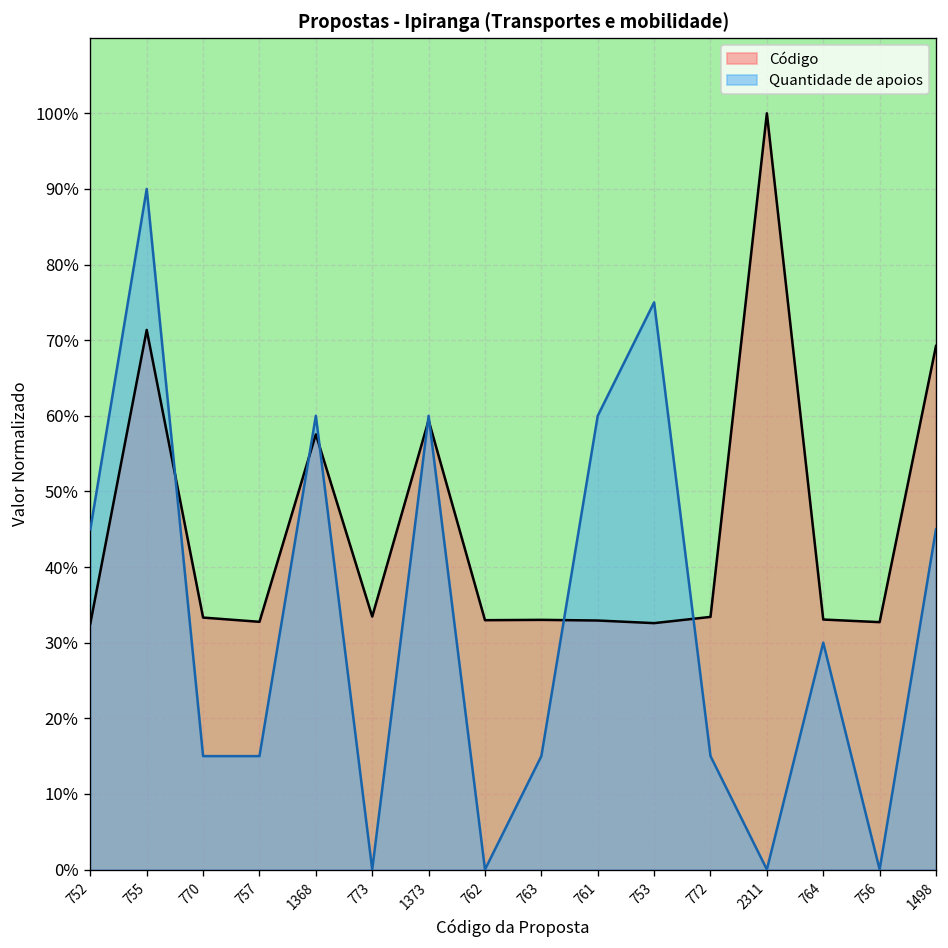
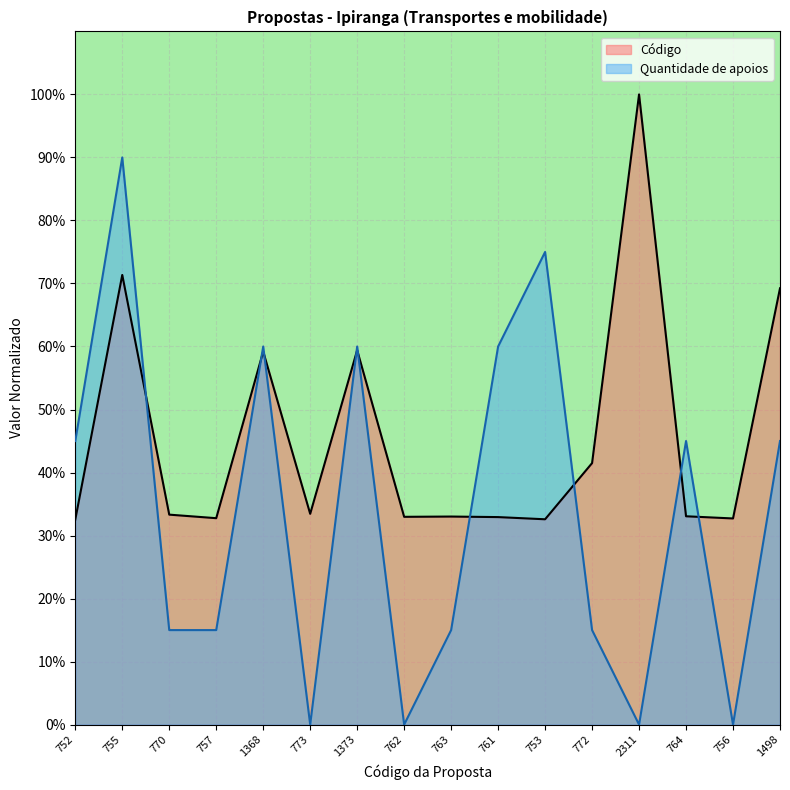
Código, 1368: 58% -> 59%
Código, 772: 33% -> 41%
Quantidade de apoios, 764: 30% -> 45%
